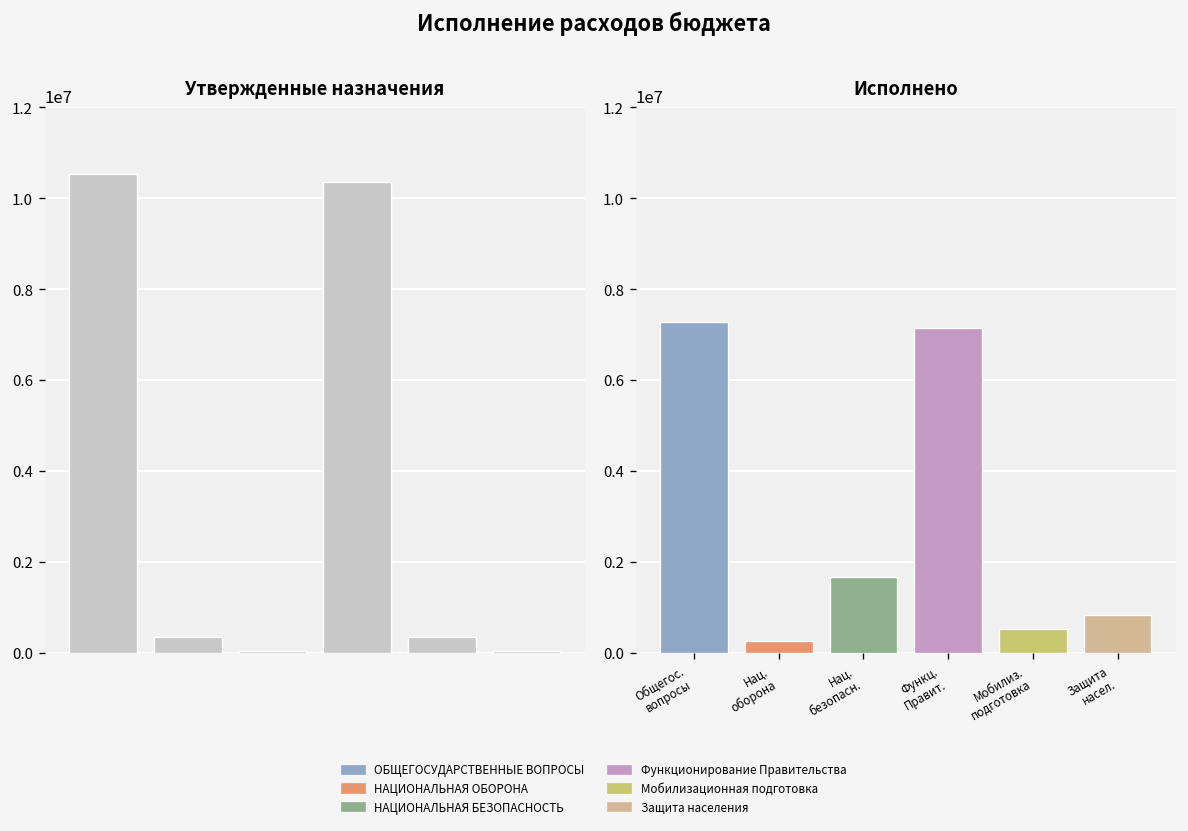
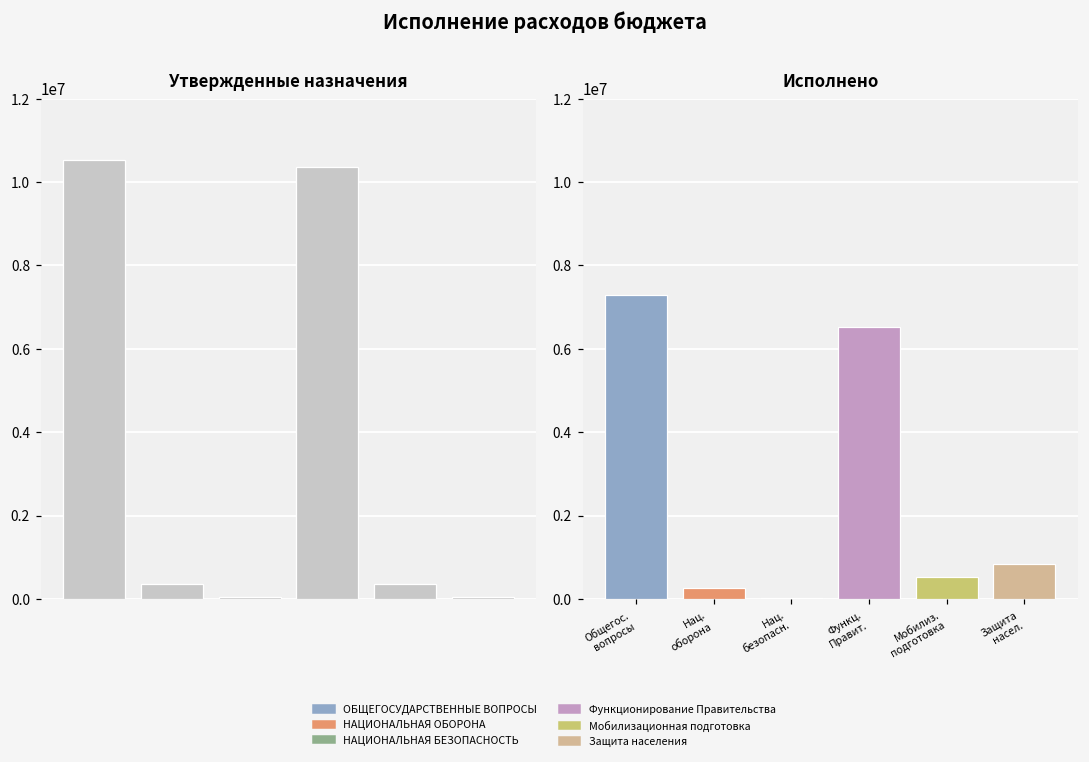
Исполнено, Нац. безопасн.: 1700000 -> 0
Исполнено, Функц. Правит.: 7200000 -> 6500000
